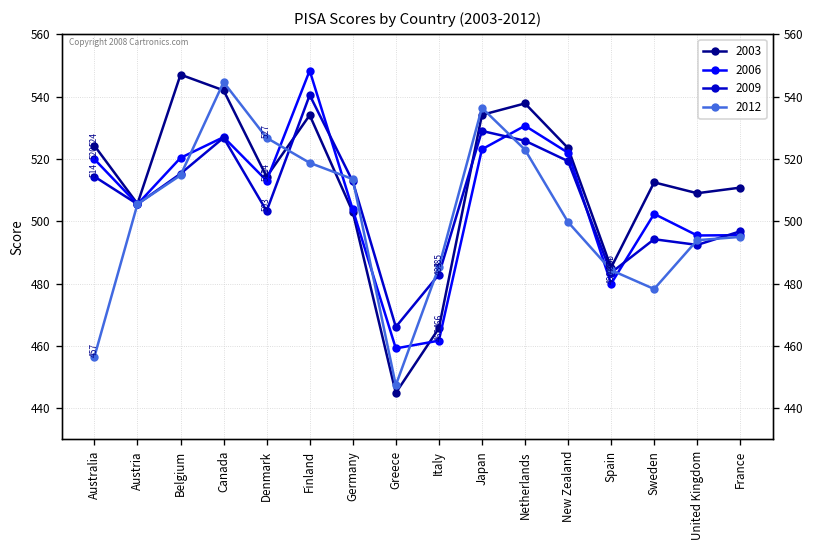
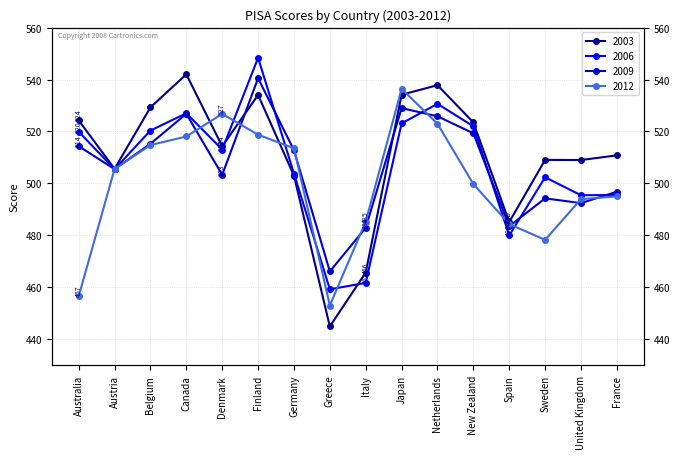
2003, Belgium: 547 -> 529
2012, Canada: 545 -> 518
2012, Greece: 447 -> 453
2003, Sweden: 512 -> 509
